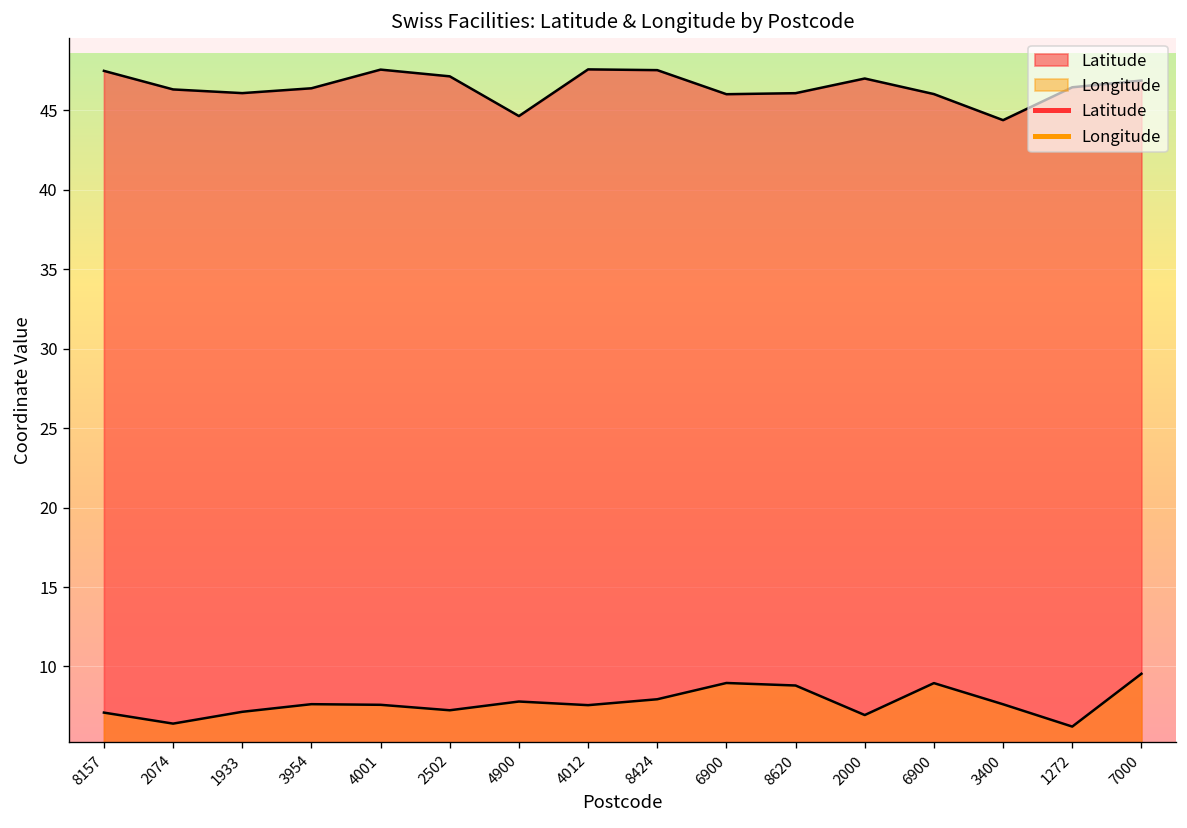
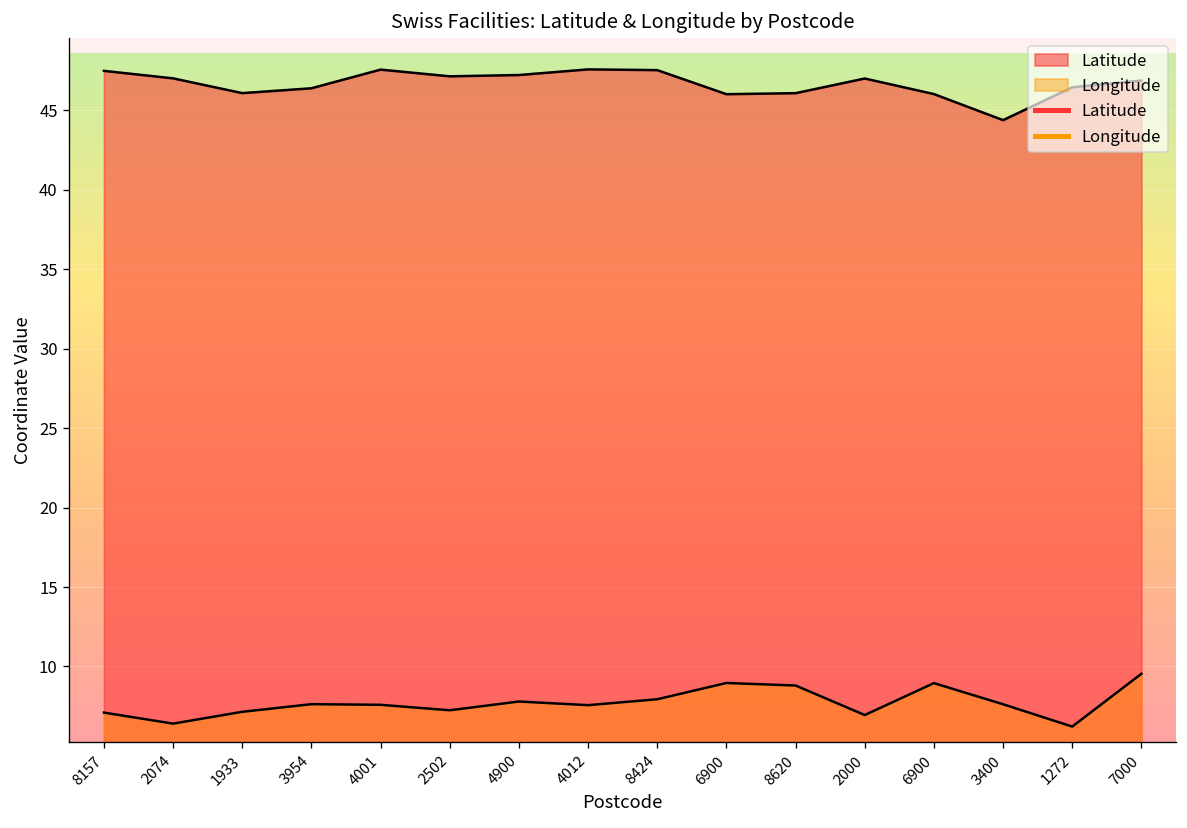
Latitude, 2074: 46.3 -> 47.0
Latitude, 4900: 44.6 -> 47.2
